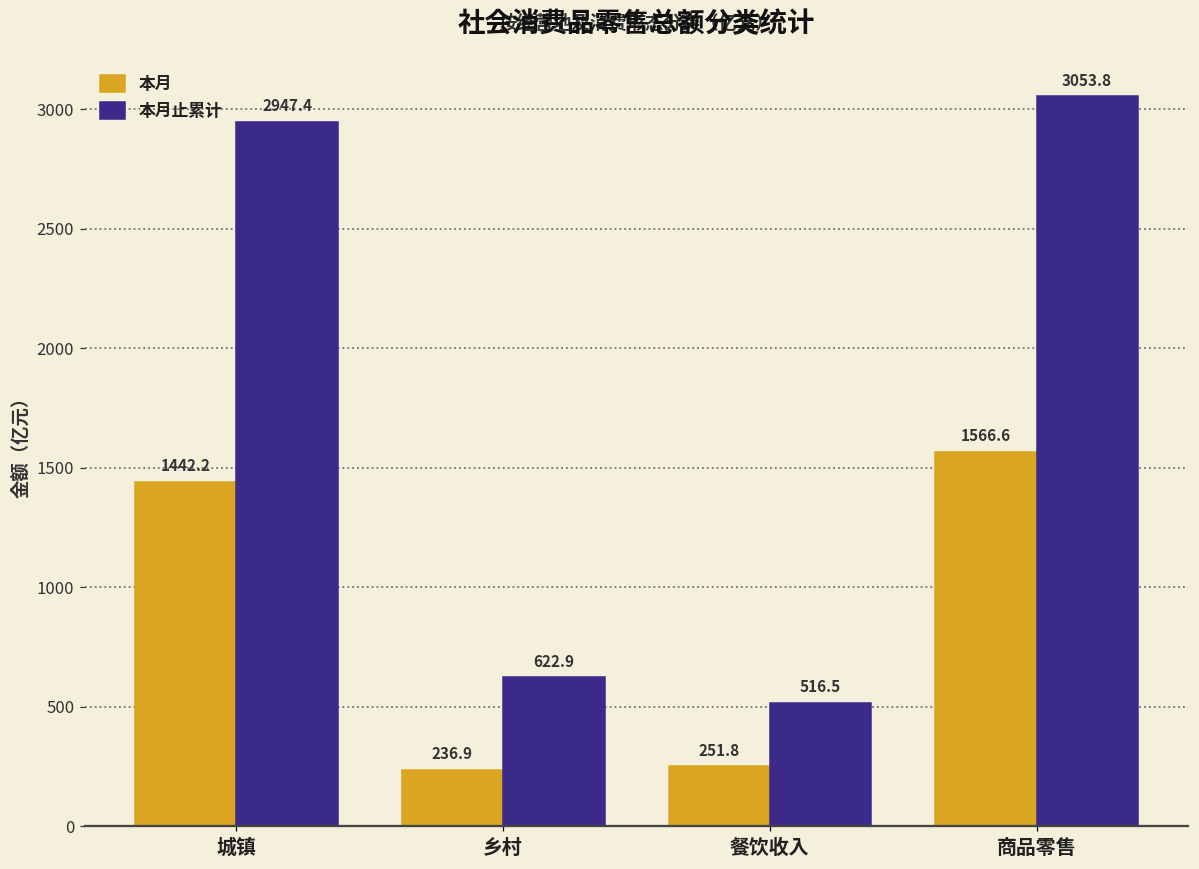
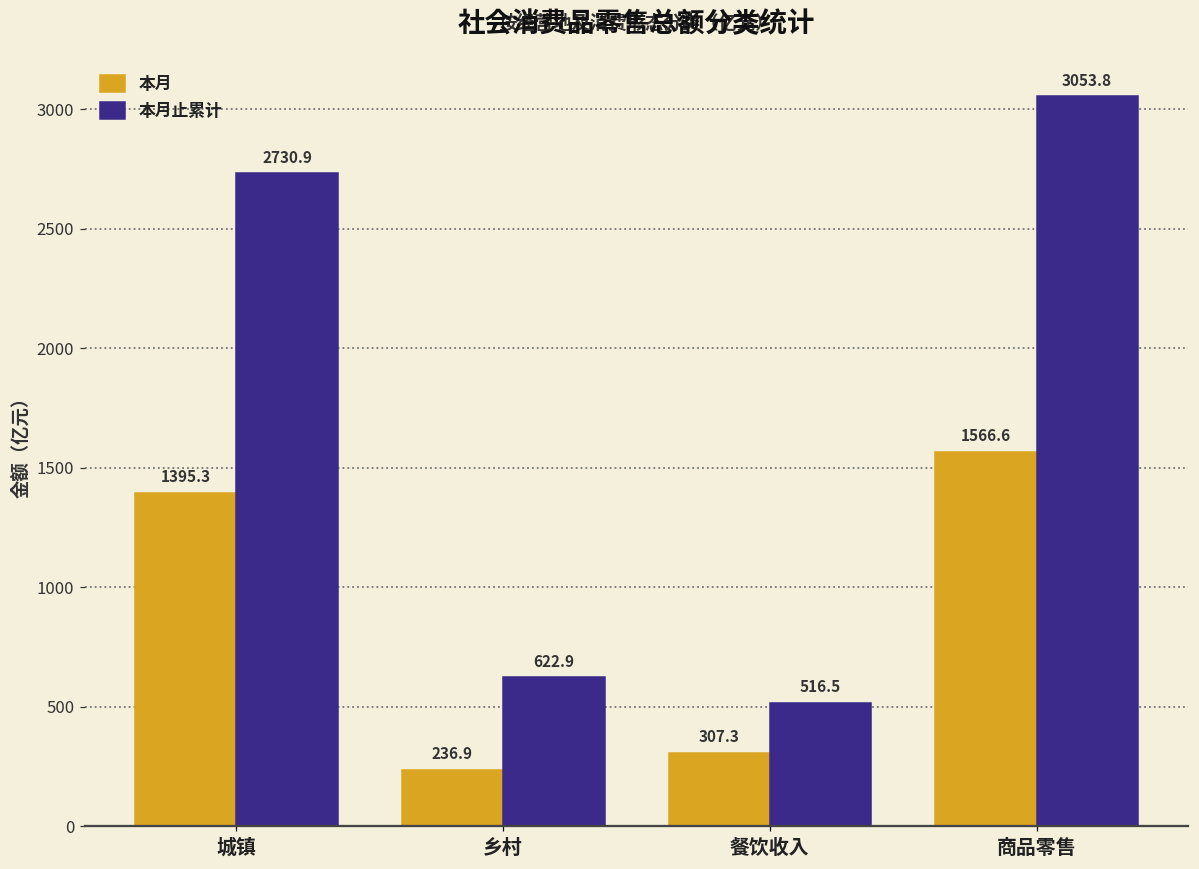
本月, 城镇: 1442.2 -> 1395.3
本月止累计, 城镇: 2947.4 -> 2730.9
本月, 餐饮收入: 251.8 -> 307.3
